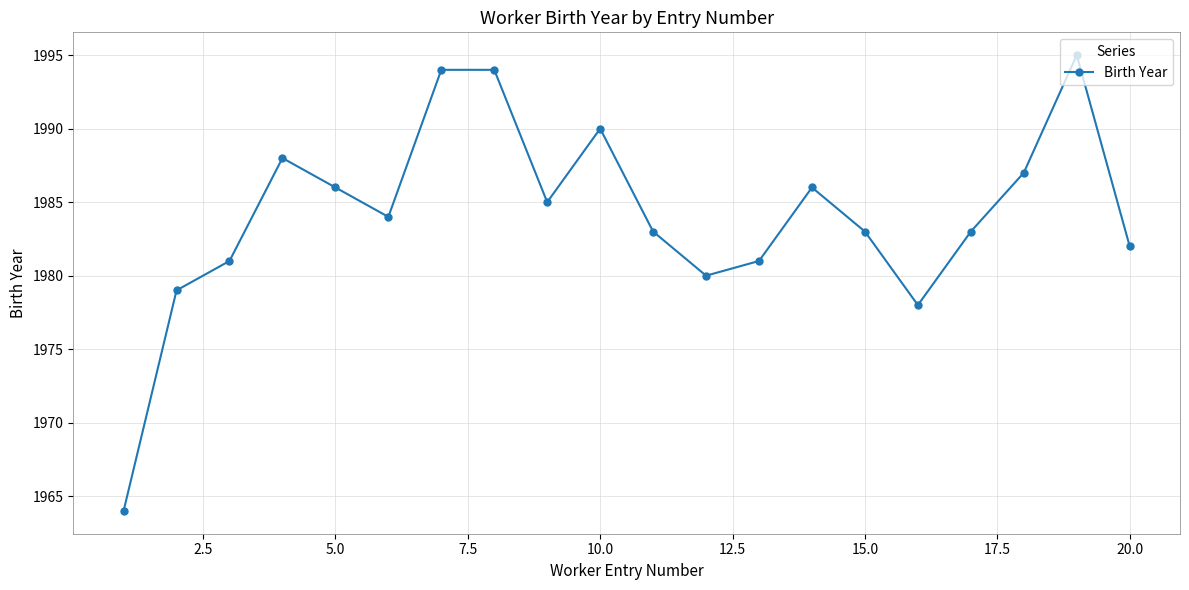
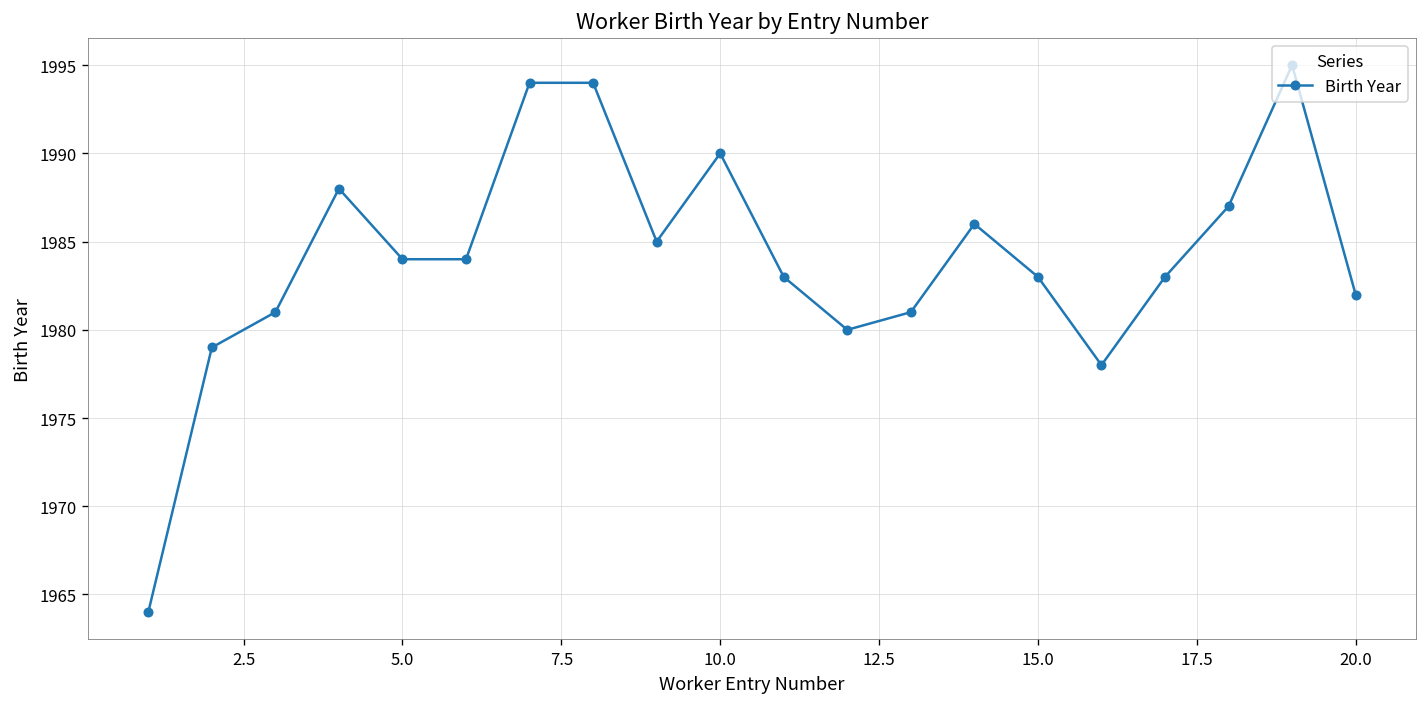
5.0: 1986 -> 1984
